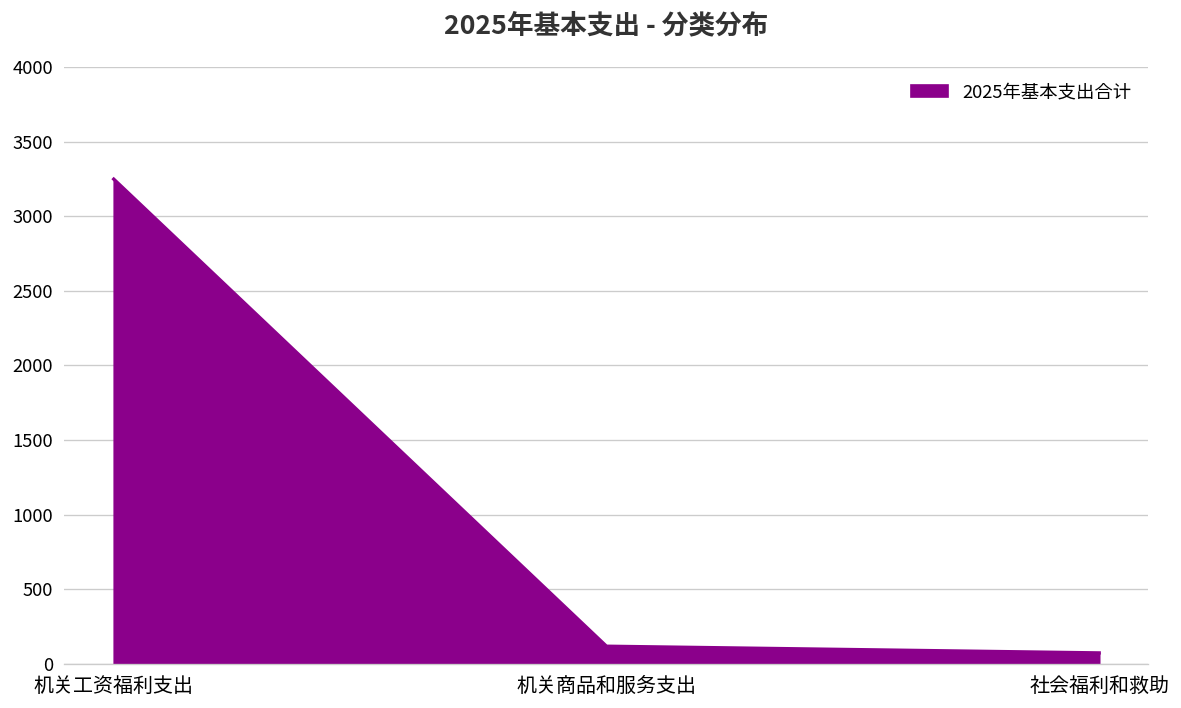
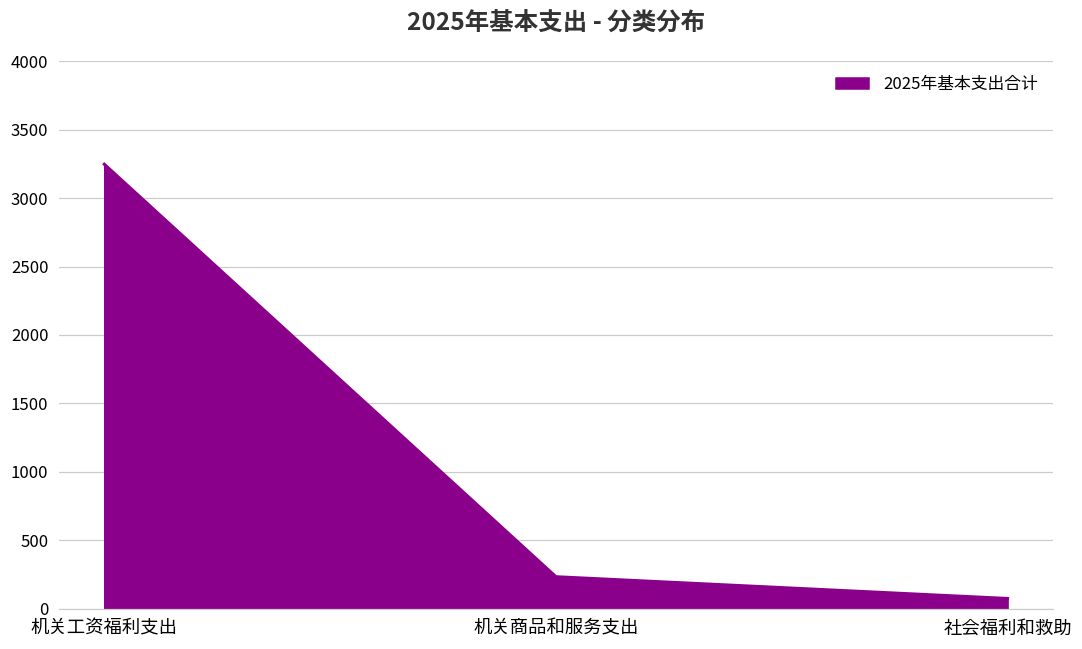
机关商品和服务支出: 120 -> 230
